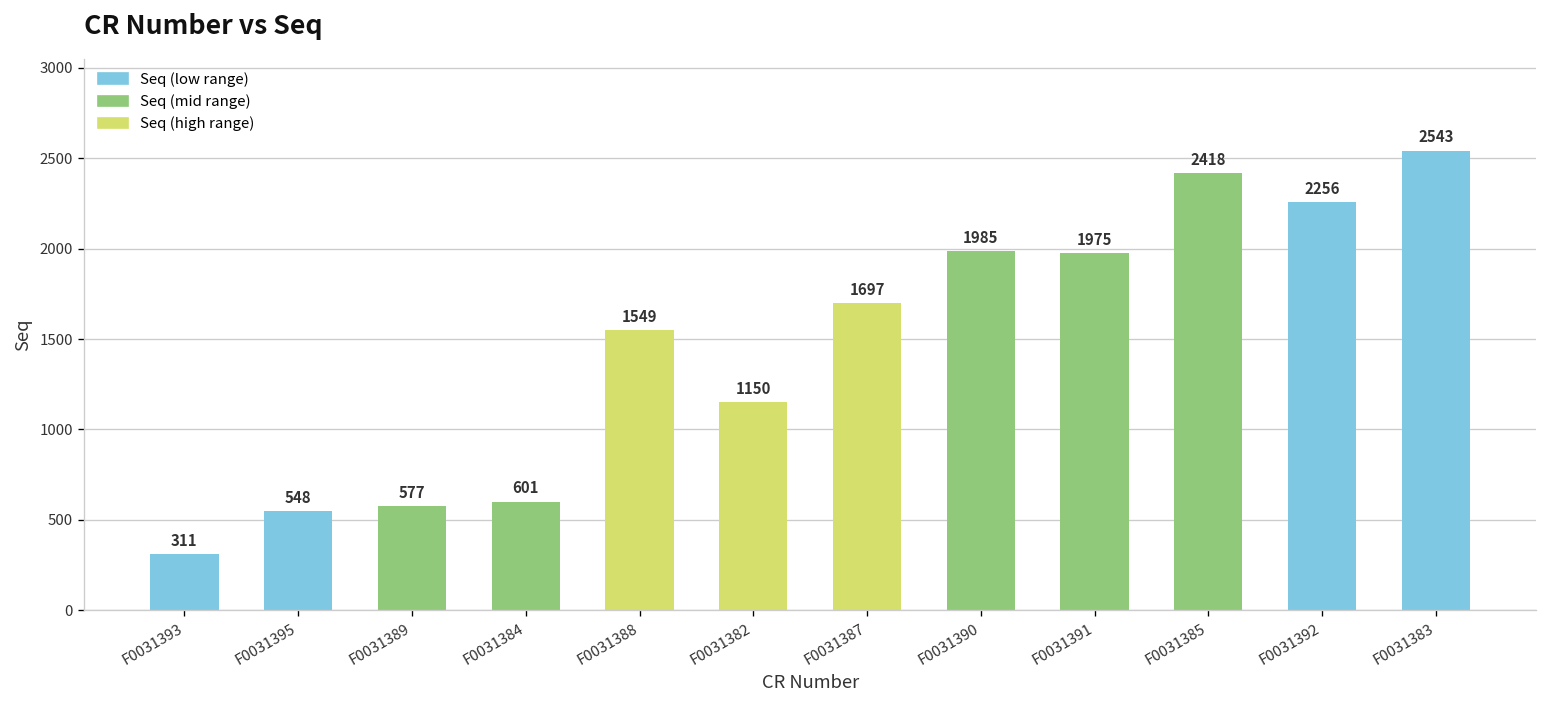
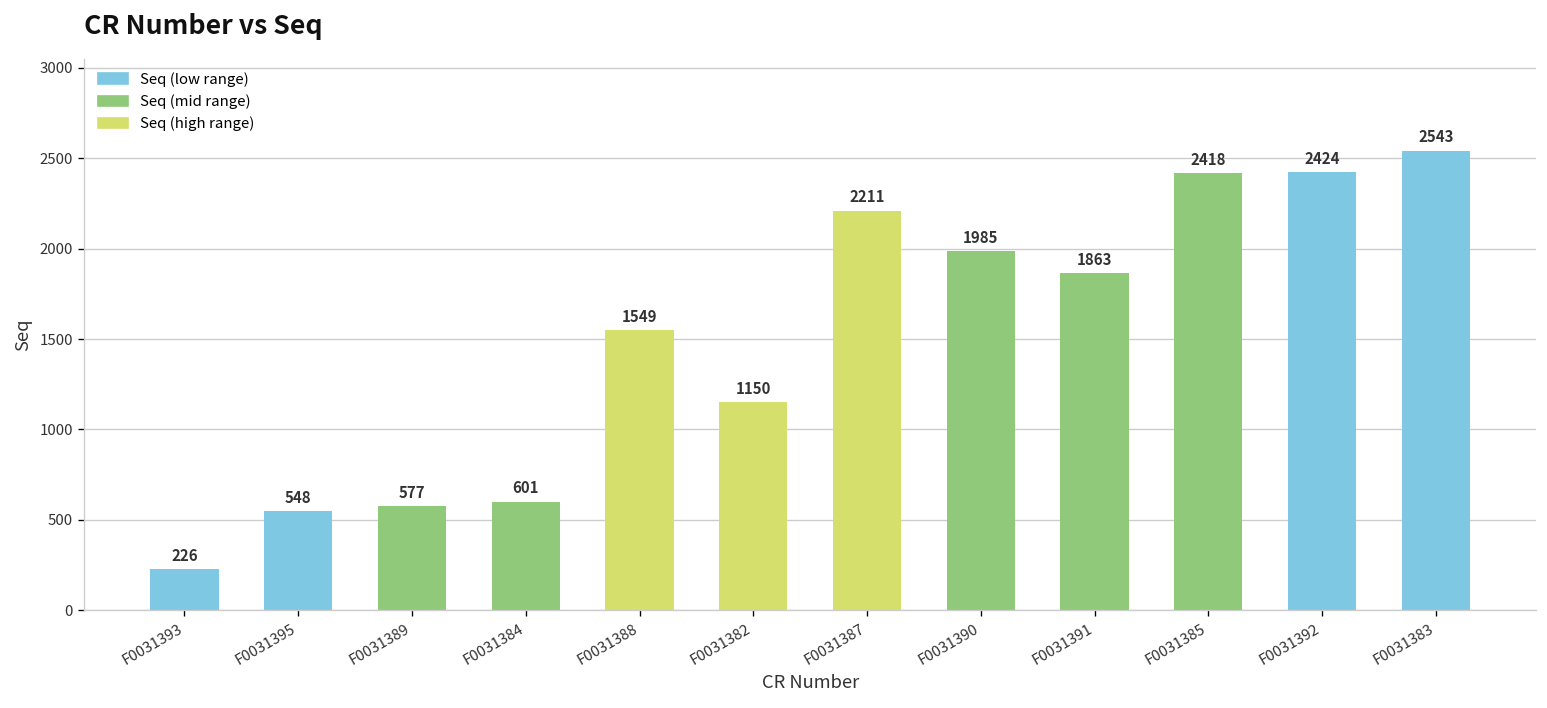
F0031393: 311 -> 226
F0031387: 1697 -> 2211
F0031391: 1975 -> 1863
F0031392: 2256 -> 2424
